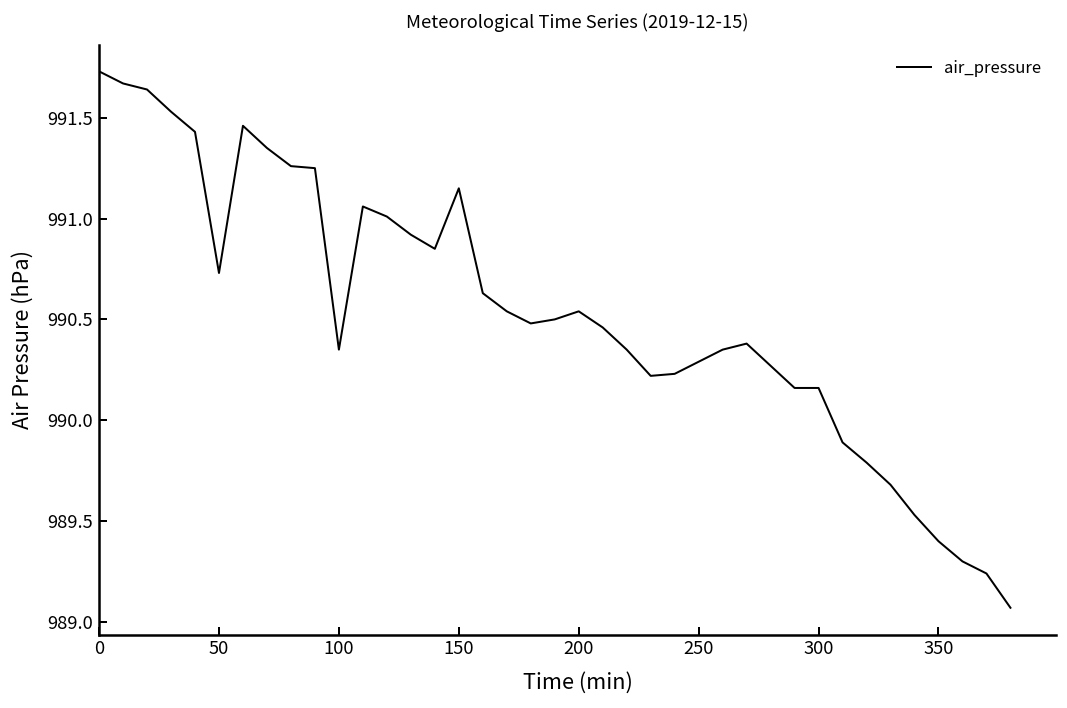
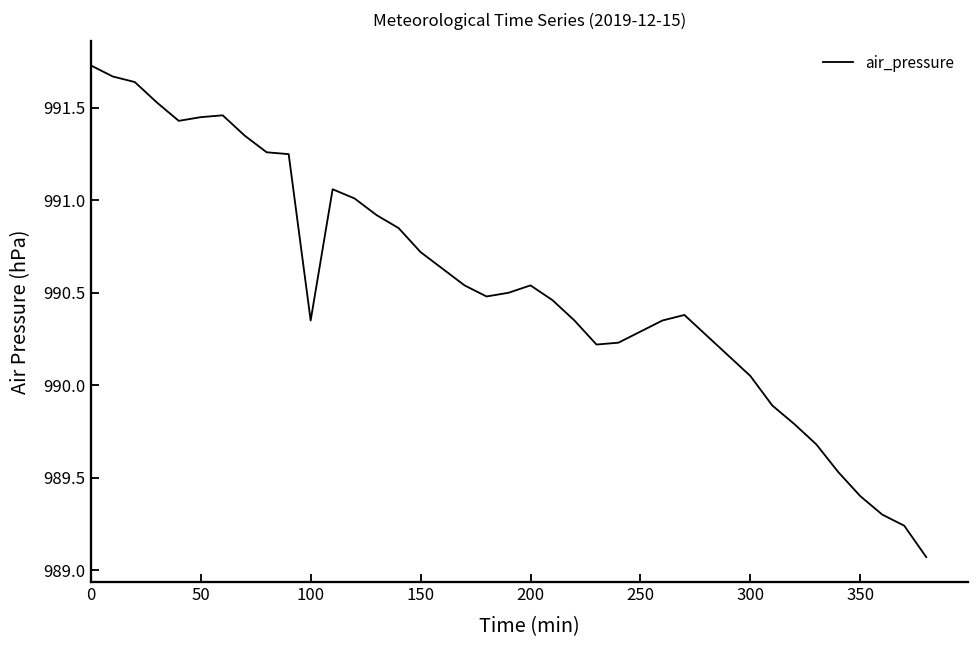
50: 990.73 -> 991.45
150: 991.15 -> 990.72
300: 990.16 -> 990.05
